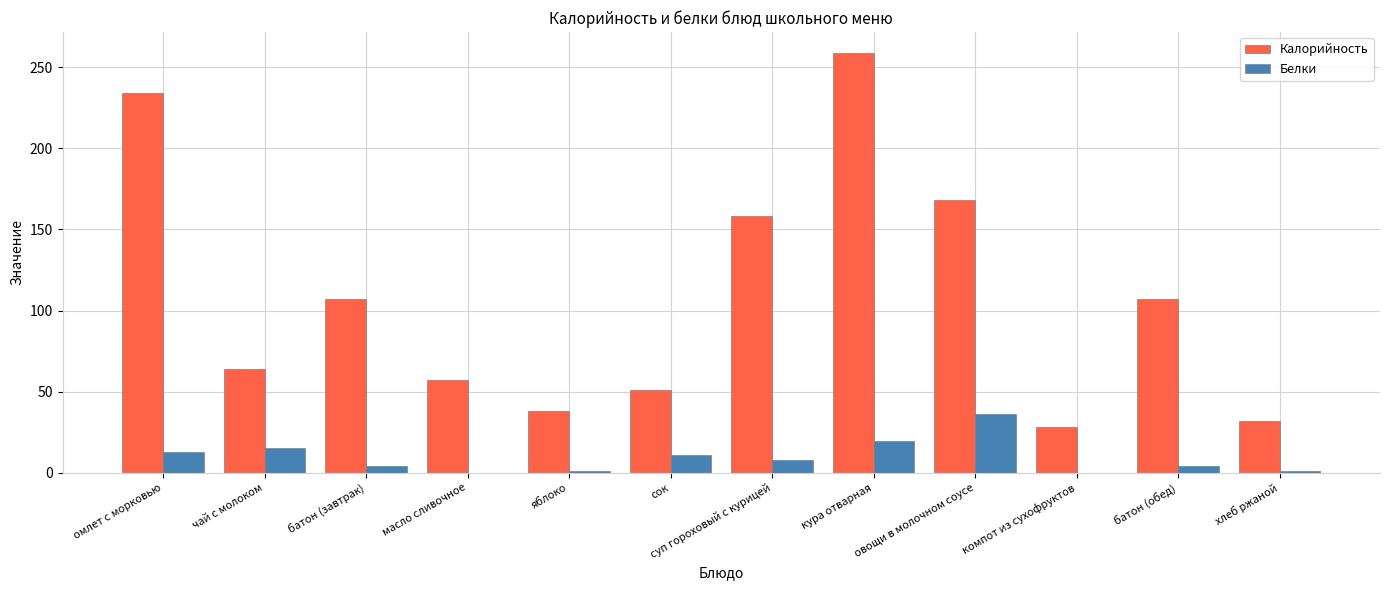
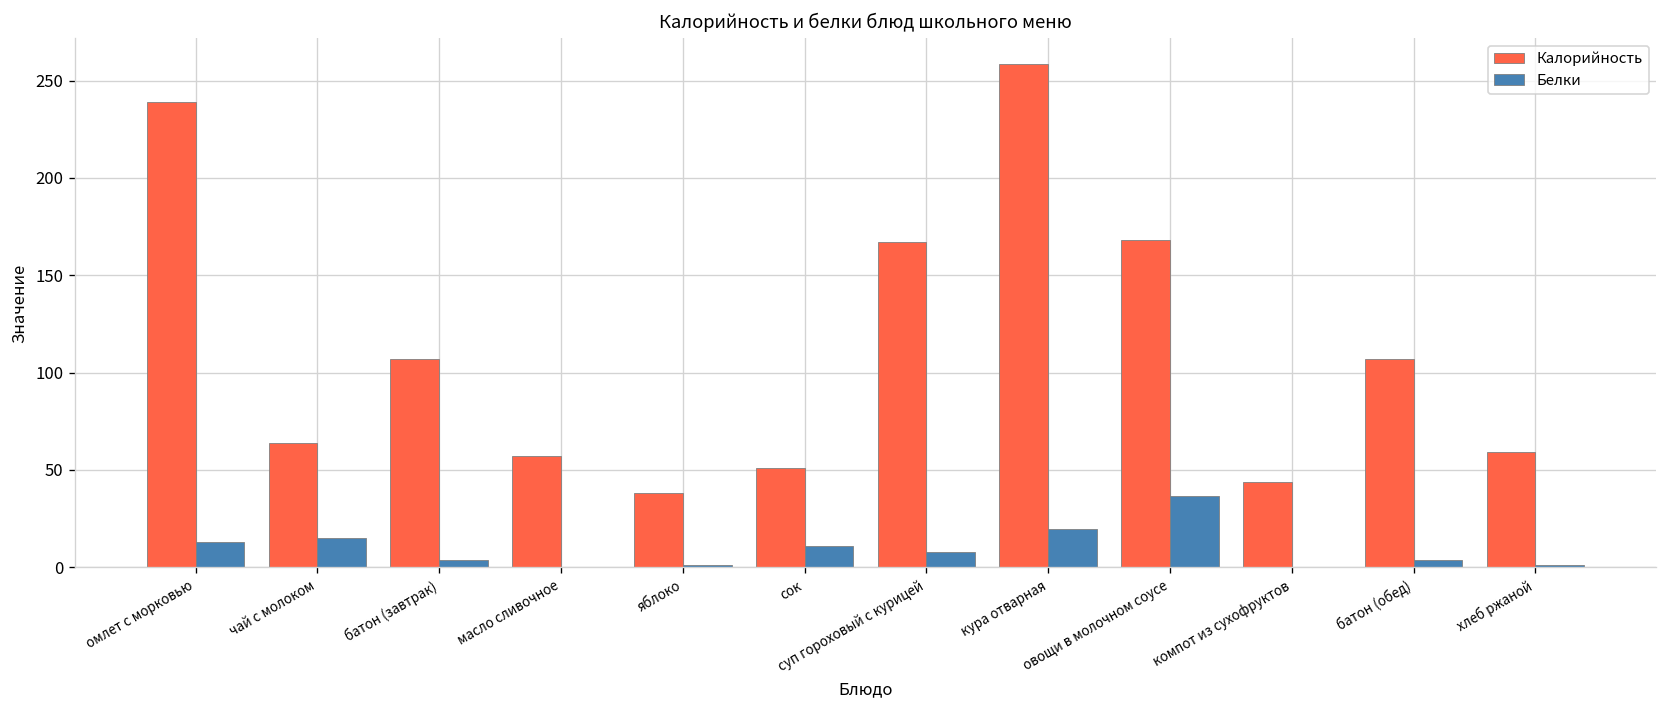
Калорийность, омлет с морковью: 234 -> 239
Калорийность, суп гороховый с курицей: 158 -> 167
Калорийность, компот из сухофруктов: 28 -> 44
Калорийность, хлеб ржаной: 32 -> 59
